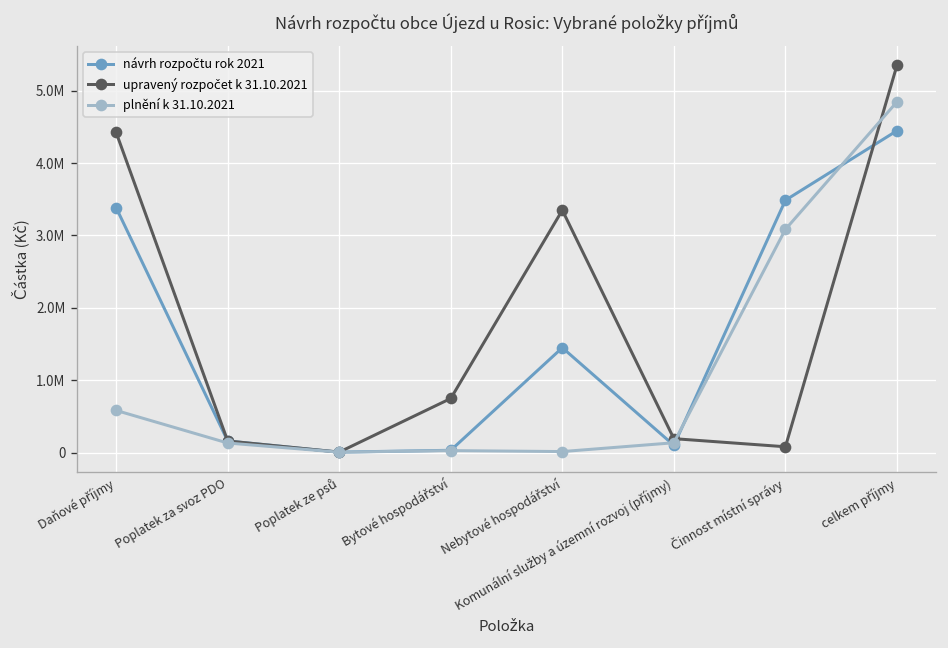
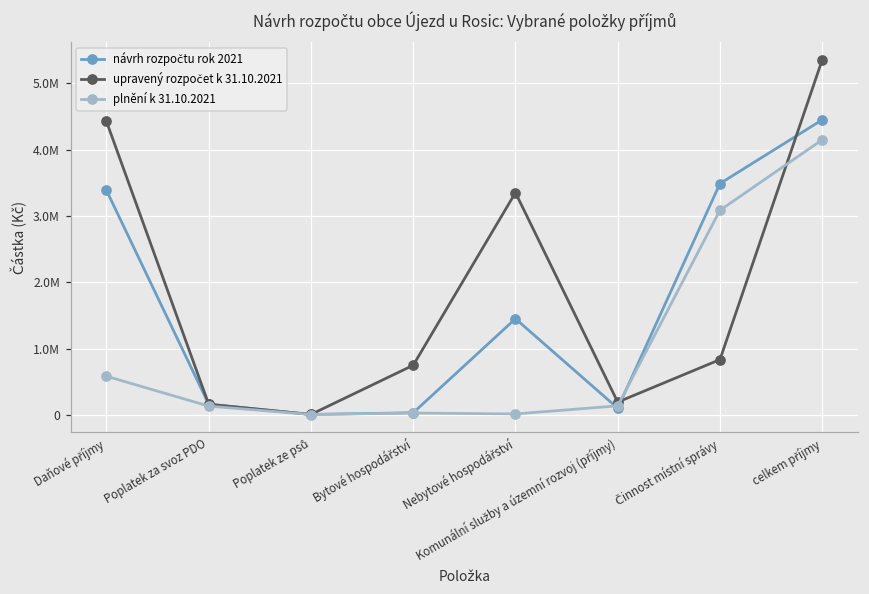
upravený rozpočet k 31.10.2021, Činnost místní správy: 100000 -> 800000
plnění k 31.10.2021, celkem příjmy: 4800000 -> 4100000
